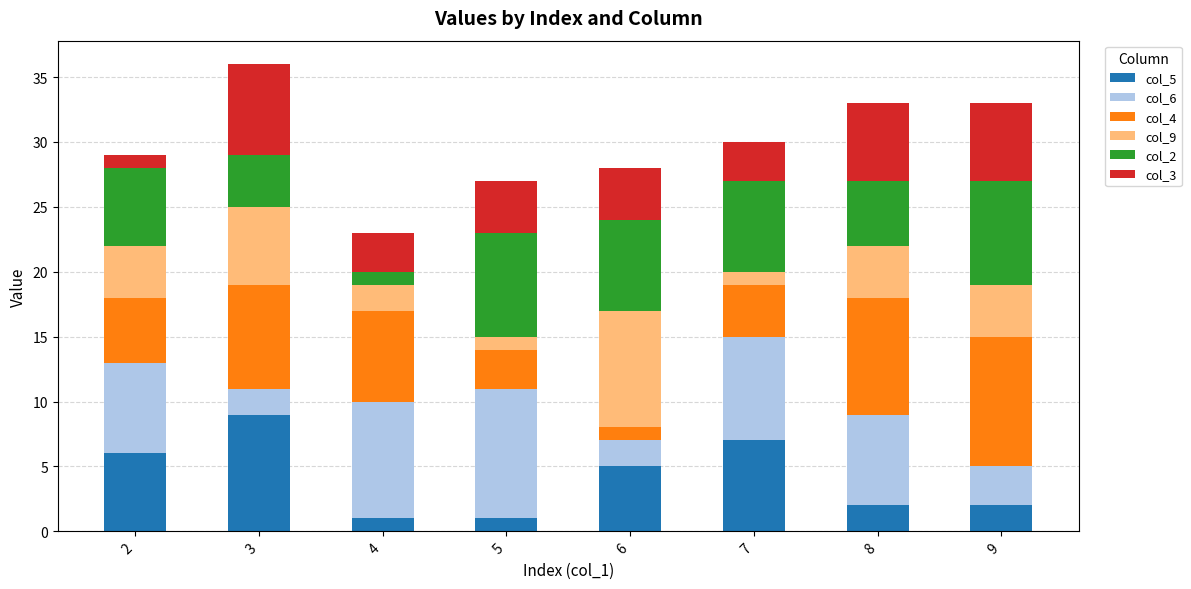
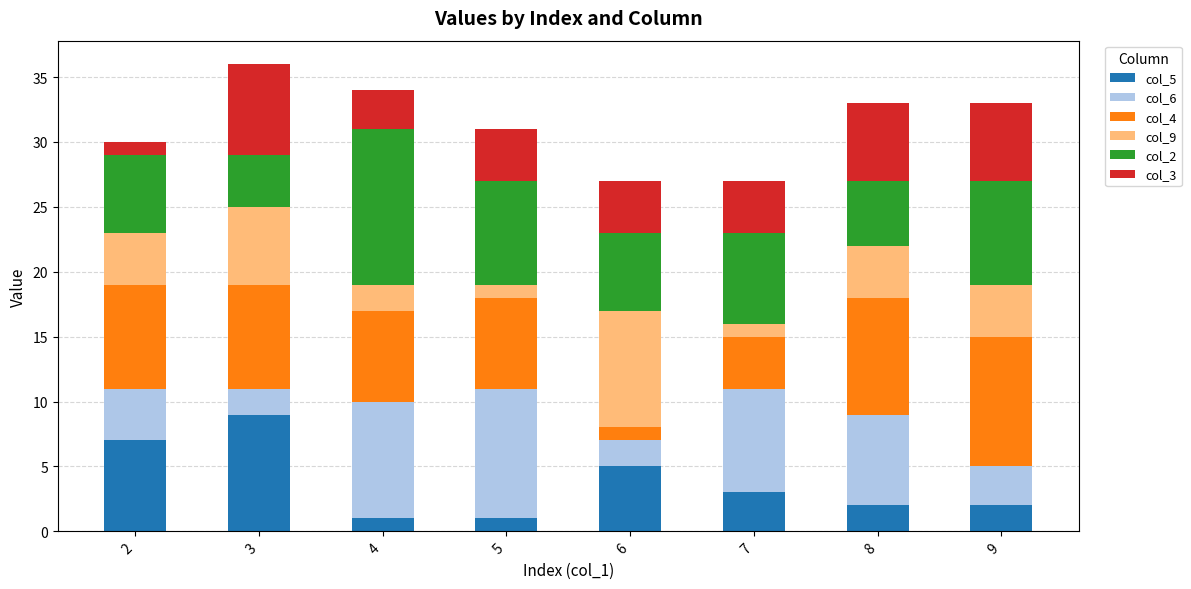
col_5, 2: 6 -> 7
col_6, 2: 7 -> 4
col_4, 2: 5 -> 8
col_2, 4: 1 -> 12
col_4, 5: 3 -> 7
col_2, 6: 7 -> 6
col_5, 7: 7 -> 3
col_3, 7: 3 -> 4
